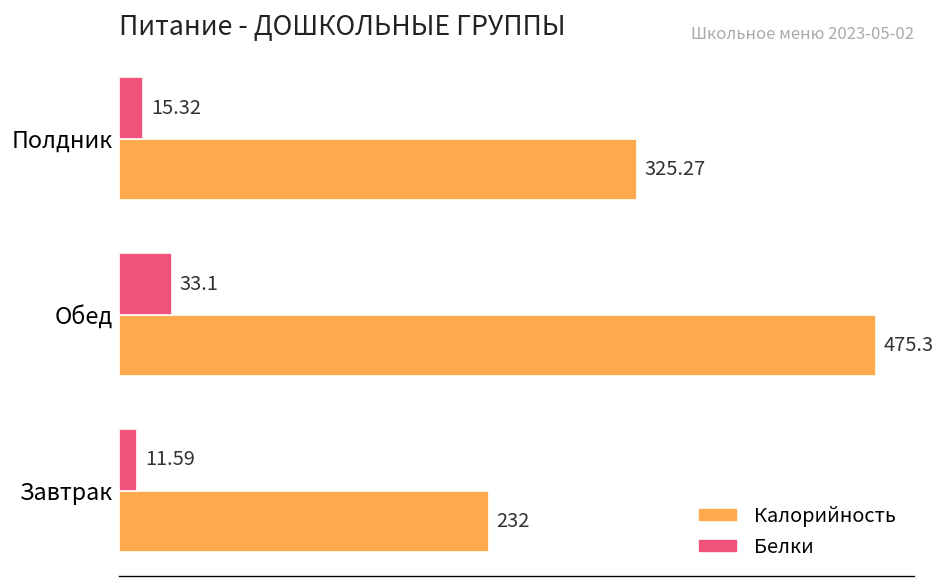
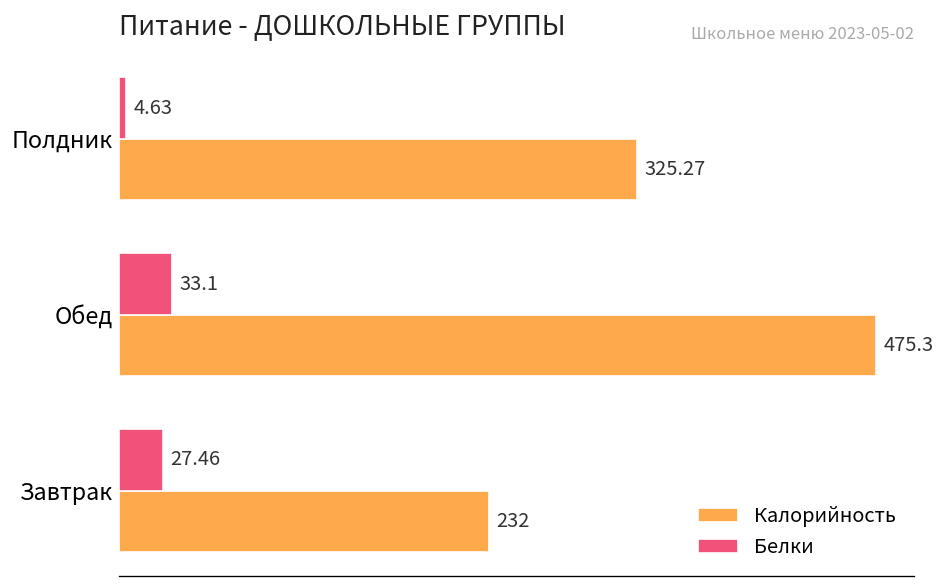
Белки, Полдник: 15.32 -> 4.63
Белки, Завтрак: 11.59 -> 27.46
